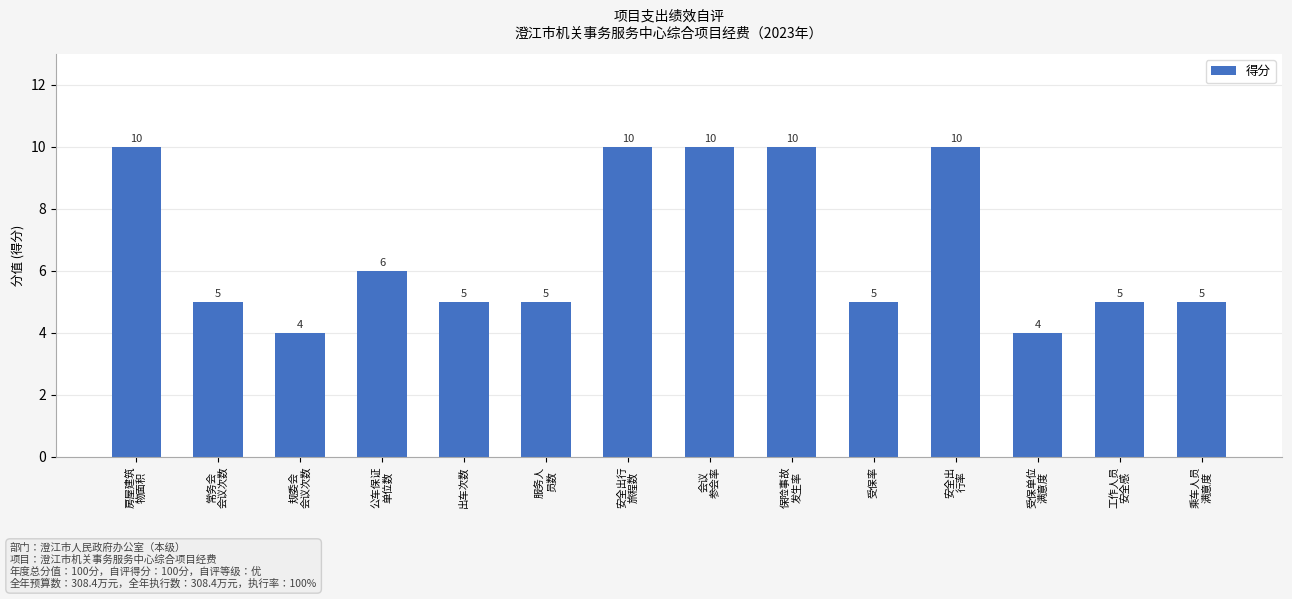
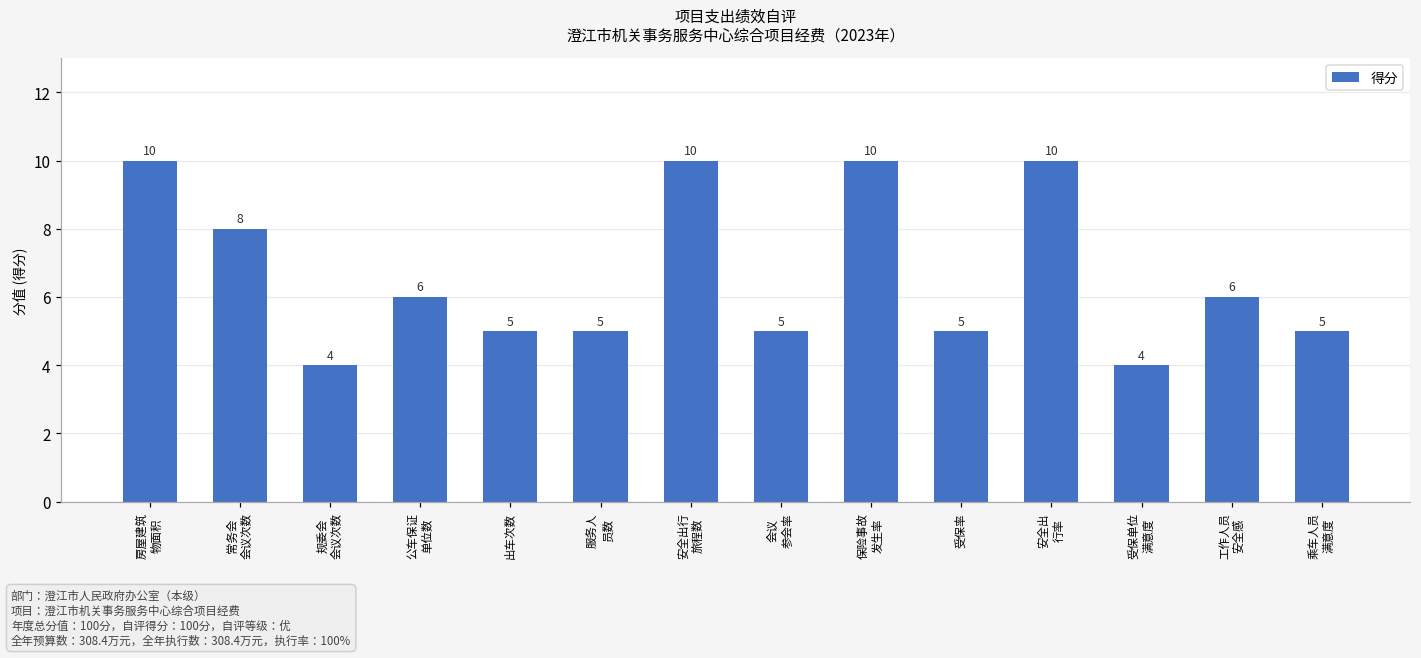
常务会 会议次数: 5 -> 8
会议 参会率: 10 -> 5
工作人员 安全感: 5 -> 6
